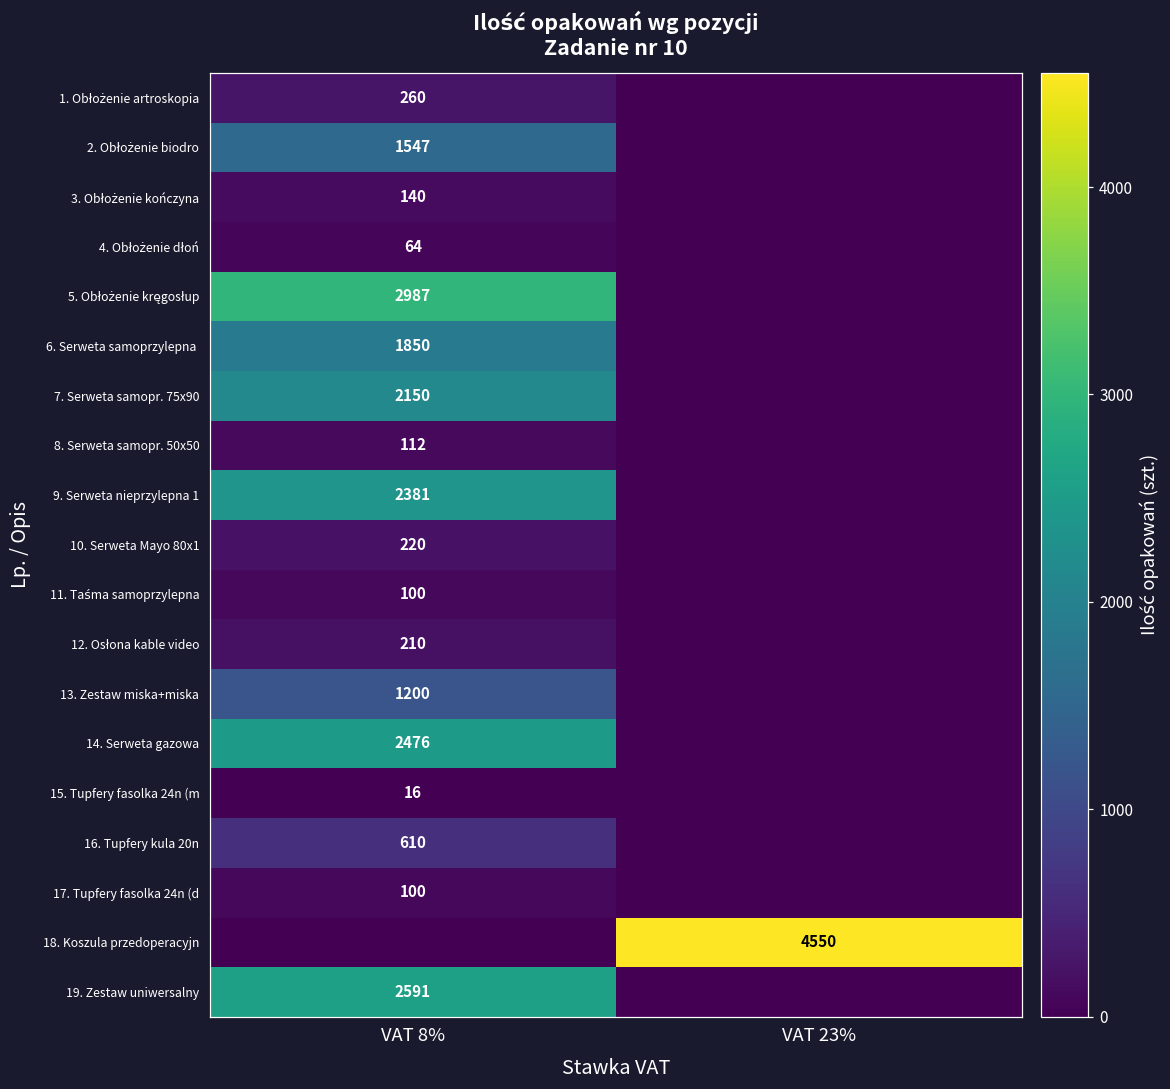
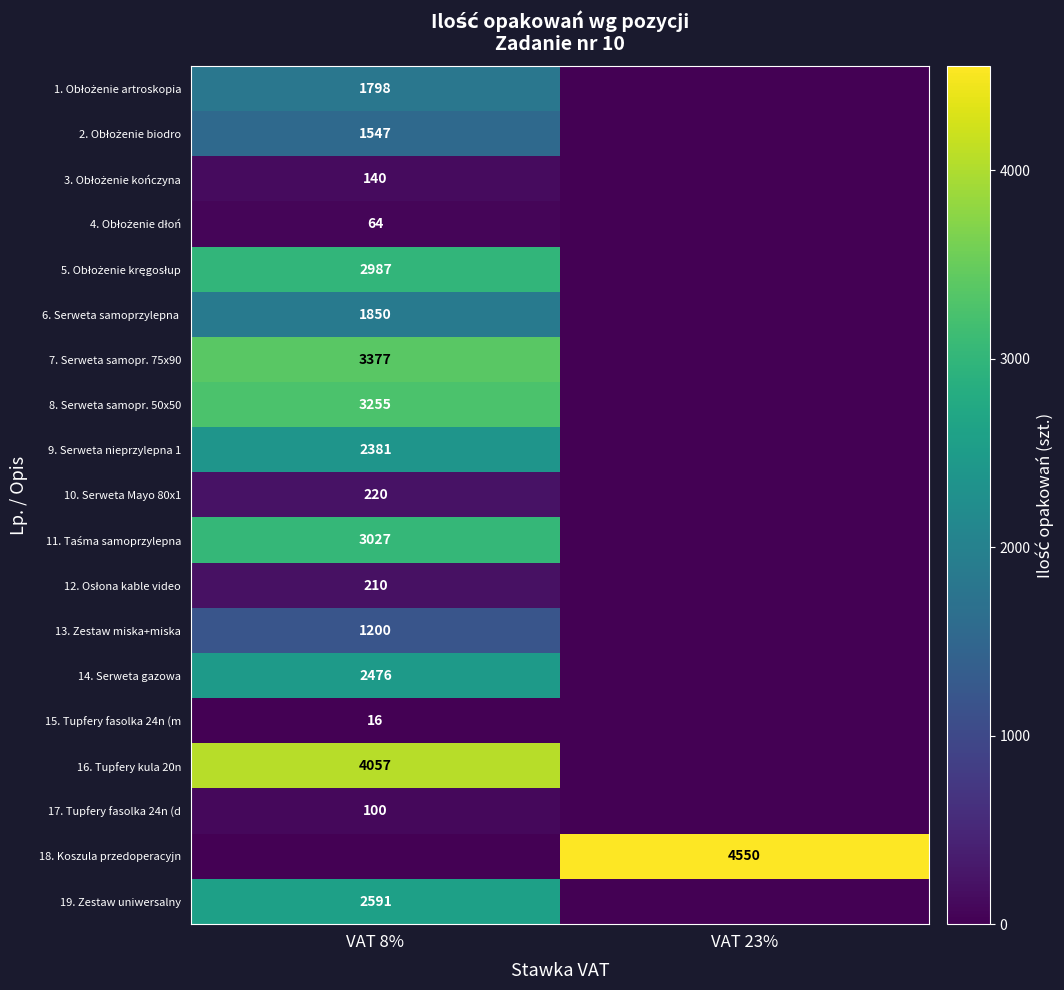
1. Obłożenie artroskopia, VAT 8%: 260 -> 1798
7. Serweta samopr. 75x90, VAT 8%: 2150 -> 3377
8. Serweta samopr. 50x50, VAT 8%: 112 -> 3255
11. Taśma samoprzylepna, VAT 8%: 100 -> 3027
16. Tupfery kula 20n, VAT 8%: 610 -> 4057
